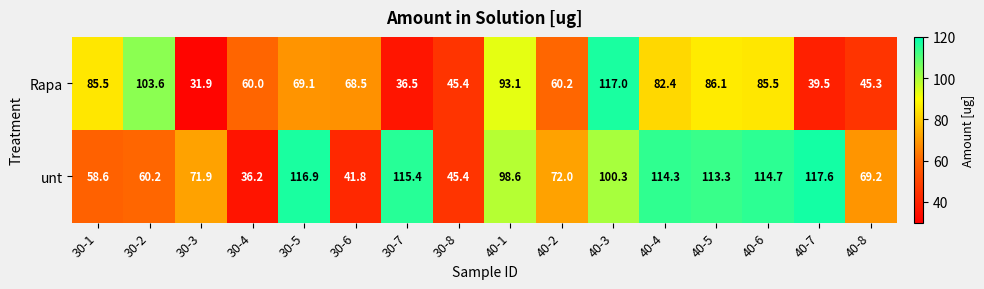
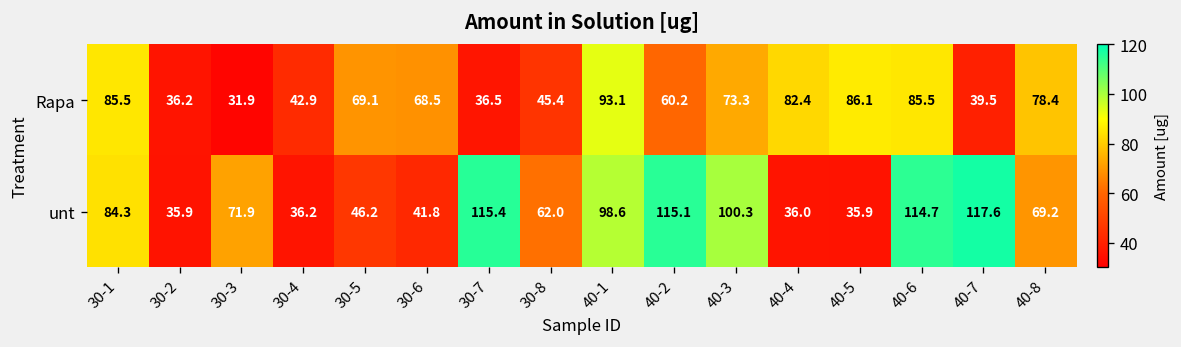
Rapa, 30-2: 103.6 -> 36.2
Rapa, 30-4: 60.0 -> 42.9
Rapa, 40-3: 117.0 -> 73.3
Rapa, 40-8: 45.3 -> 78.4
unt, 30-1: 58.6 -> 84.3
unt, 30-2: 60.2 -> 35.9
unt, 30-5: 116.9 -> 46.2
unt, 30-8: 45.4 -> 62.0
unt, 40-2: 72.0 -> 115.1
unt, 40-4: 114.3 -> 36.0
unt, 40-5: 113.3 -> 35.9
